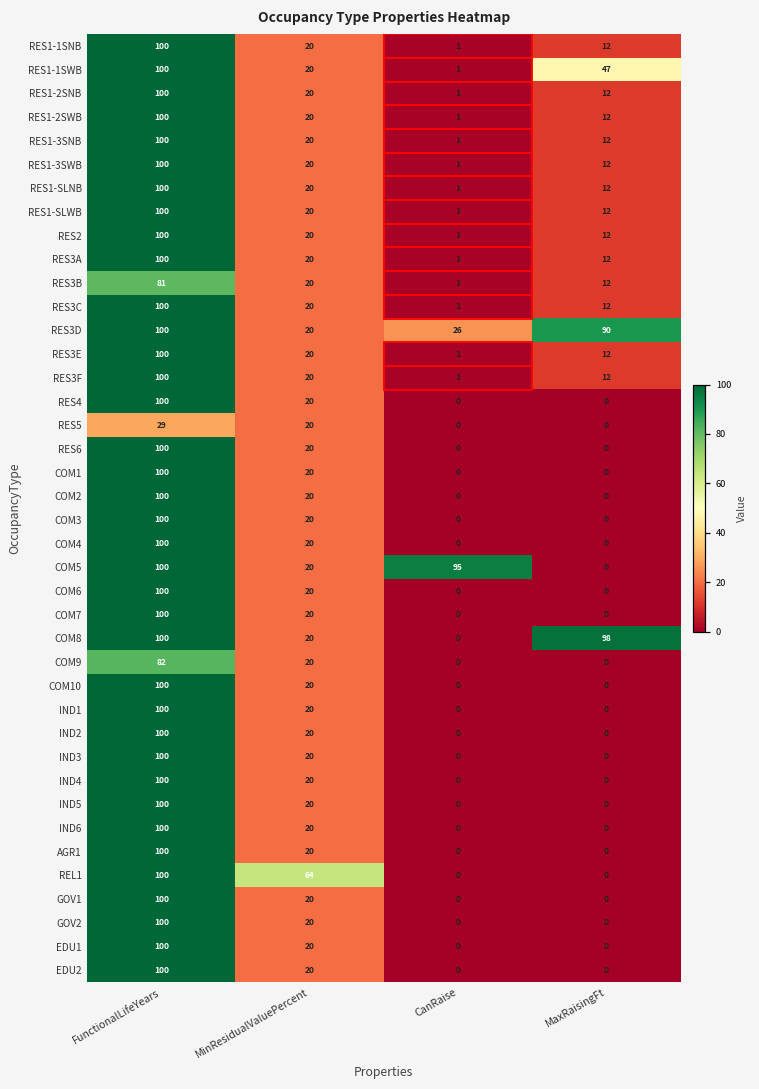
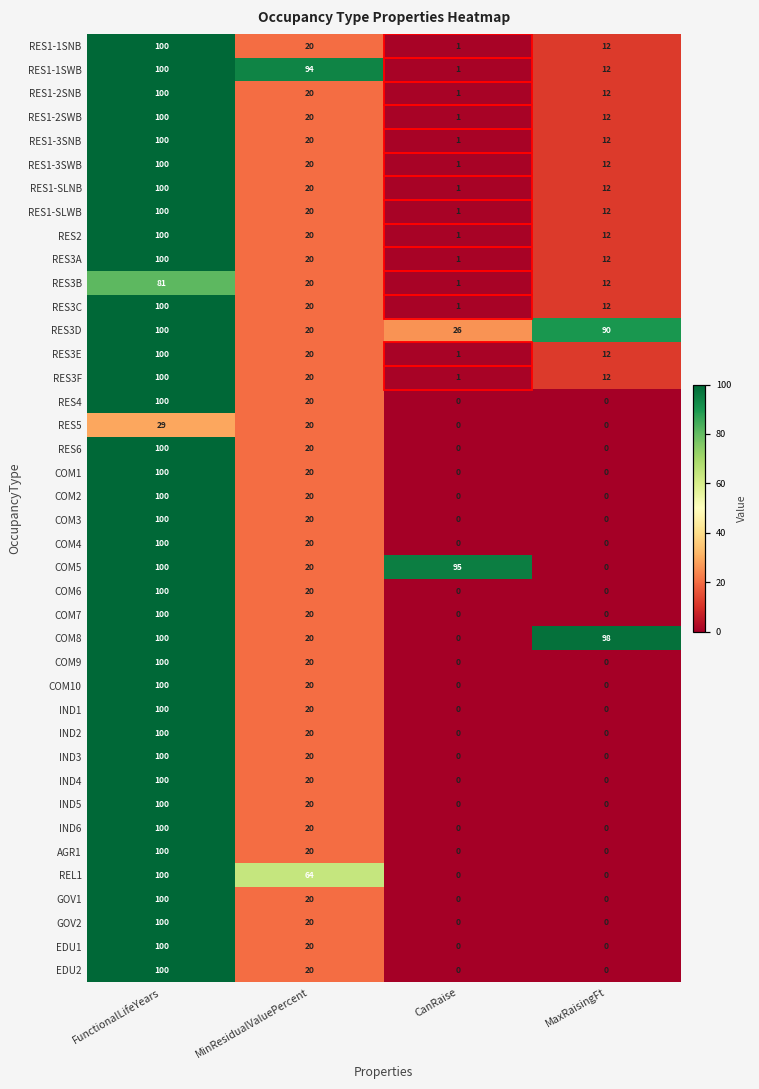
RES1-1SWB, MinResidualValuePercent: 20 -> 94
RES1-1SWB, MaxRaisingFt: 47 -> 12
COM9, FunctionalLifeYears: 82 -> 100
